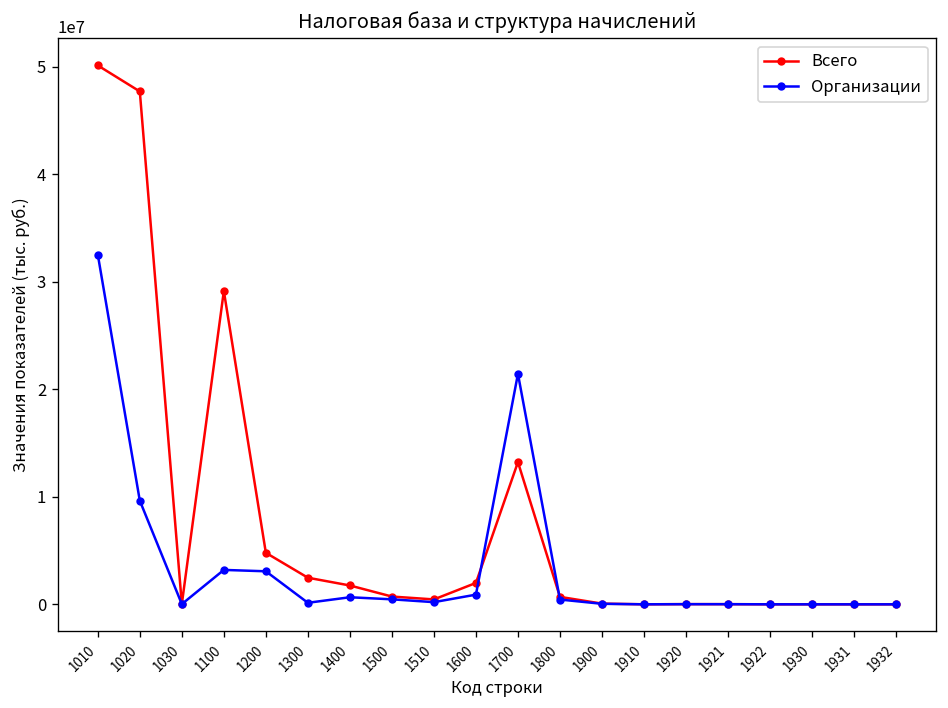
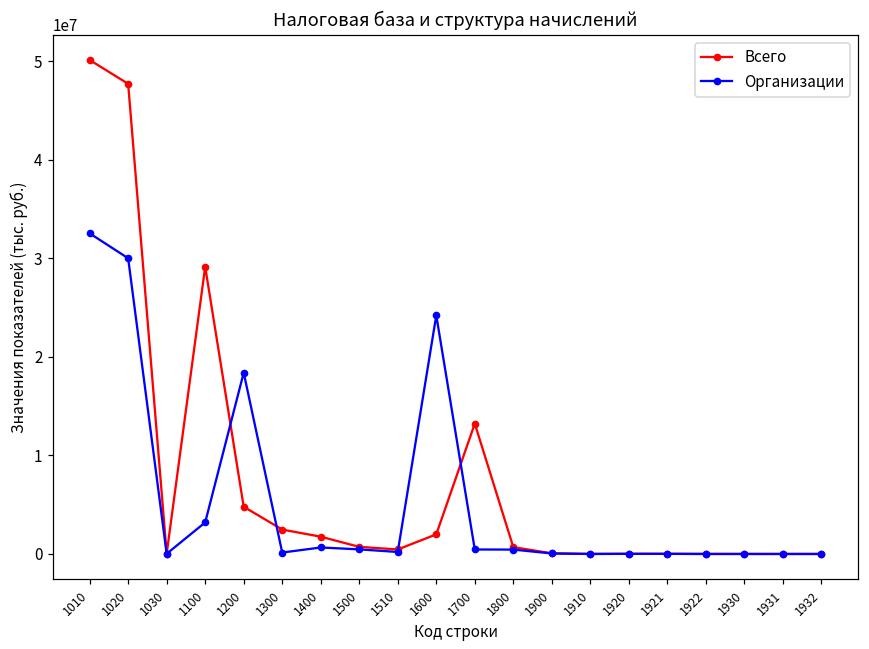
Организации, 1020: 10000000 -> 30000000
Организации, 1200: 3000000 -> 18000000
Организации, 1600: 1000000 -> 24000000
Организации, 1700: 21000000 -> 0
